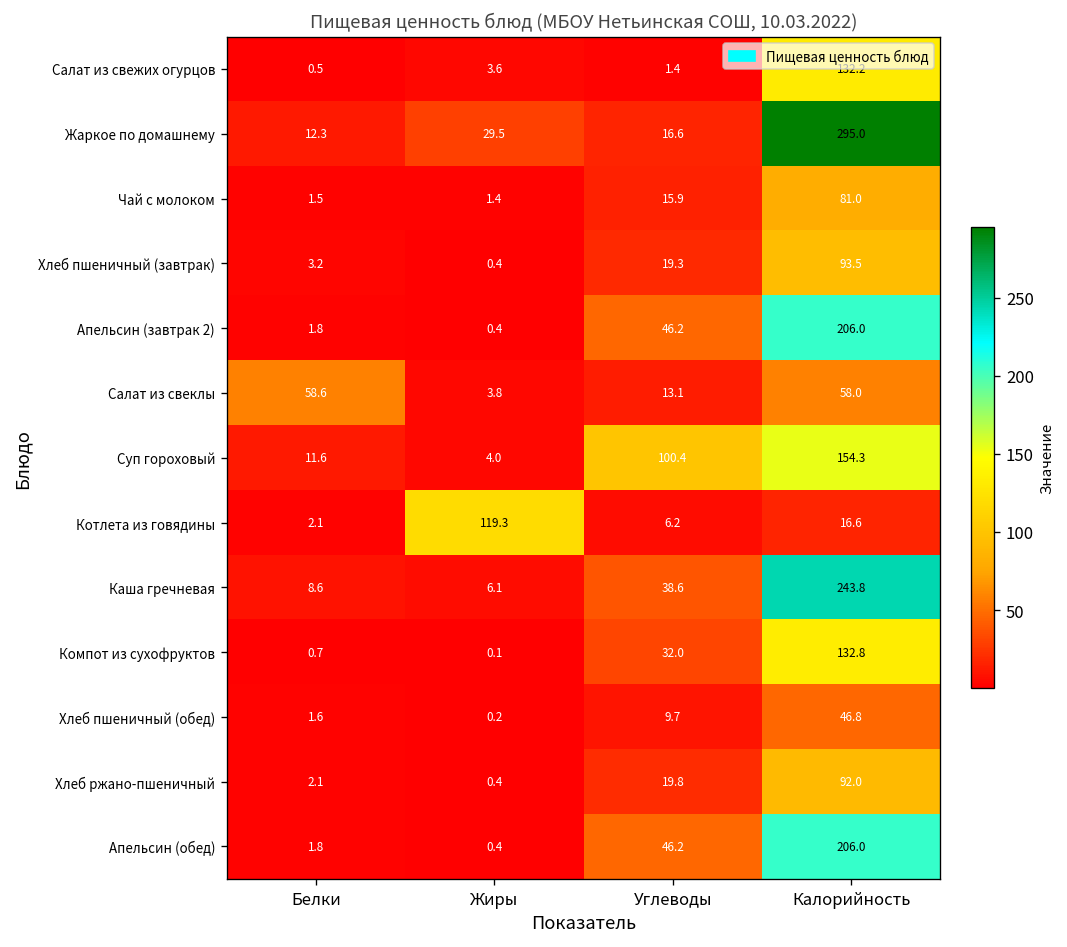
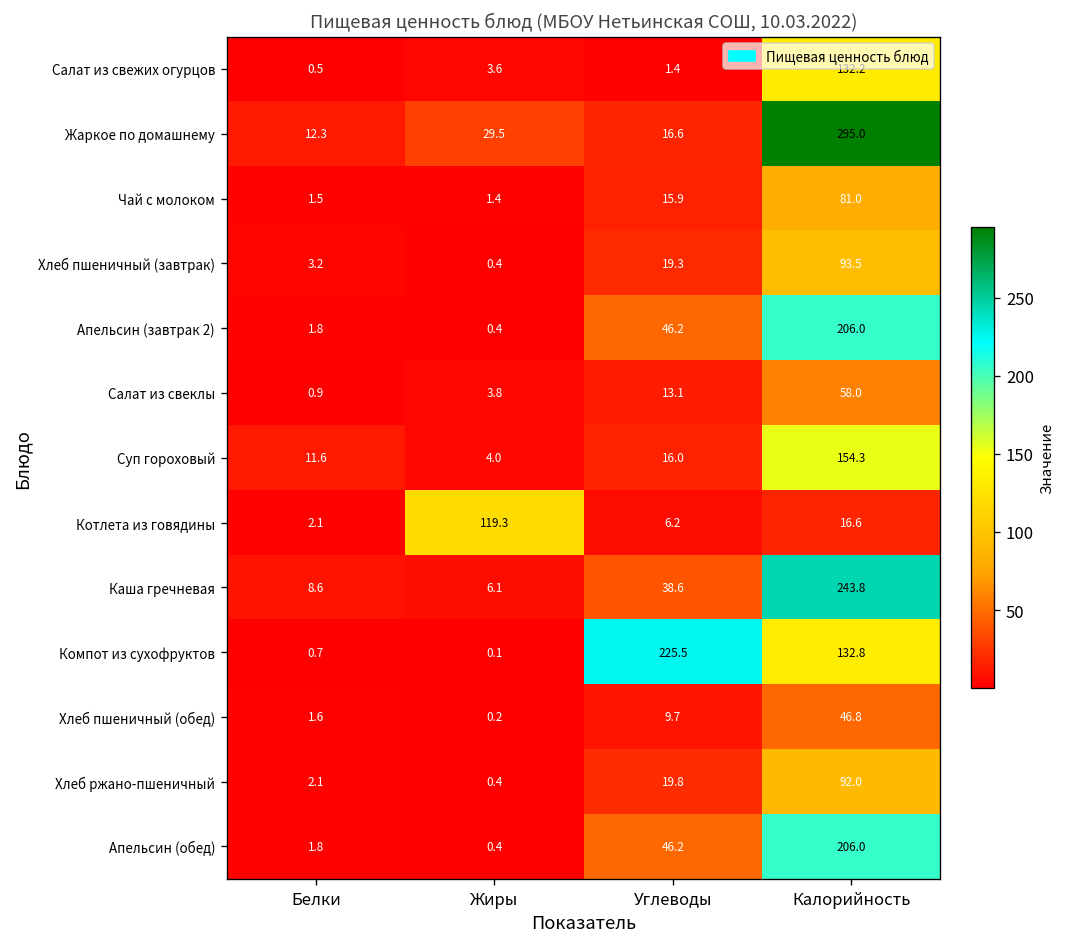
Салат из свеклы, Белки: 58.6 -> 0.9
Суп гороховый, Углеводы: 100.4 -> 16.0
Компот из сухофруктов, Углеводы: 32.0 -> 225.5
